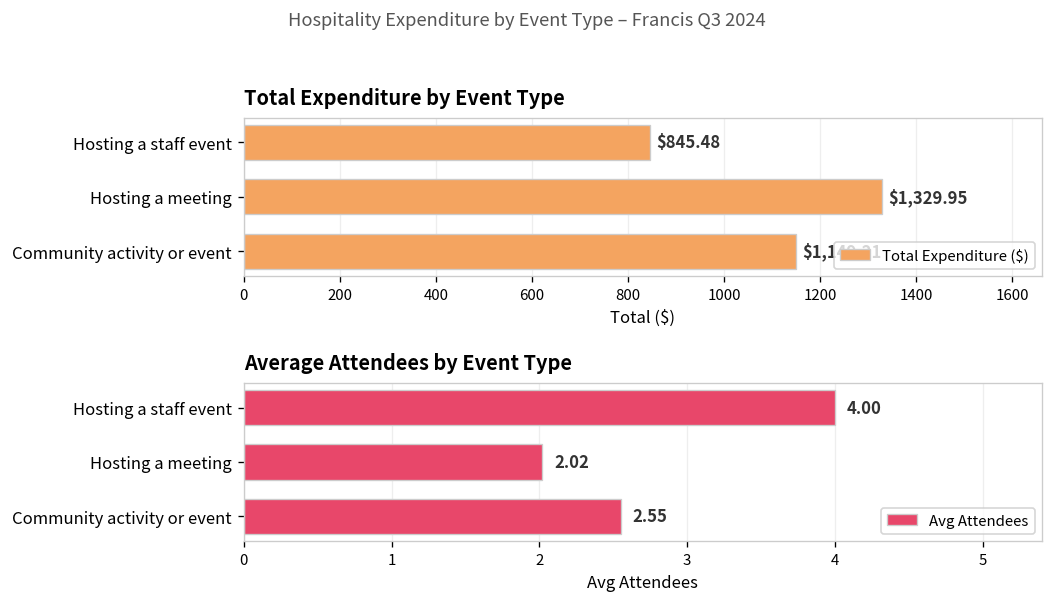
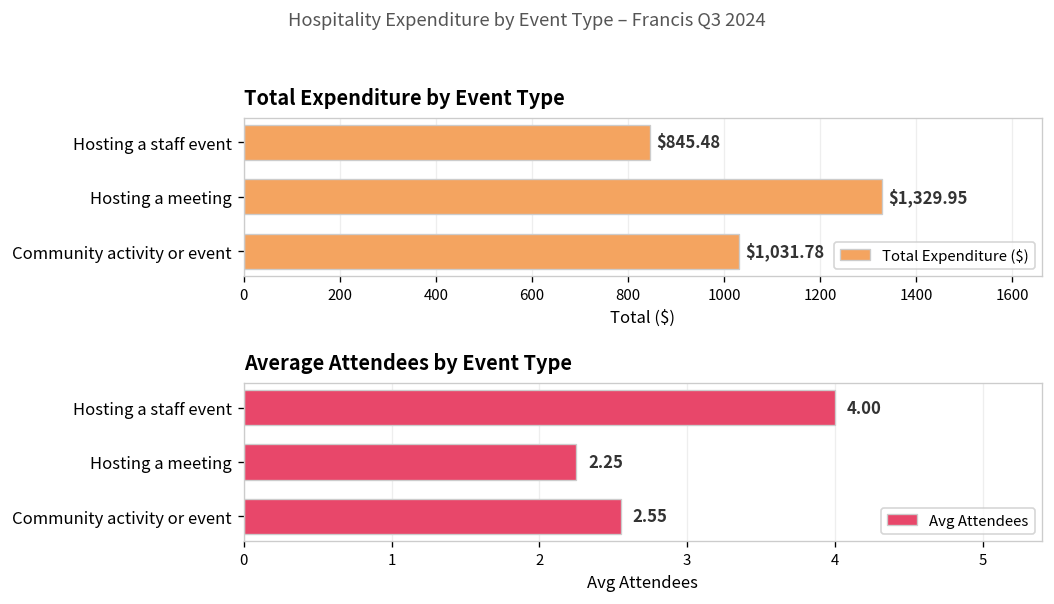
Total Expenditure by Event Type, Community activity or event: 1150 -> 1030
Average Attendees by Event Type, Hosting a meeting: 2.02 -> 2.25
